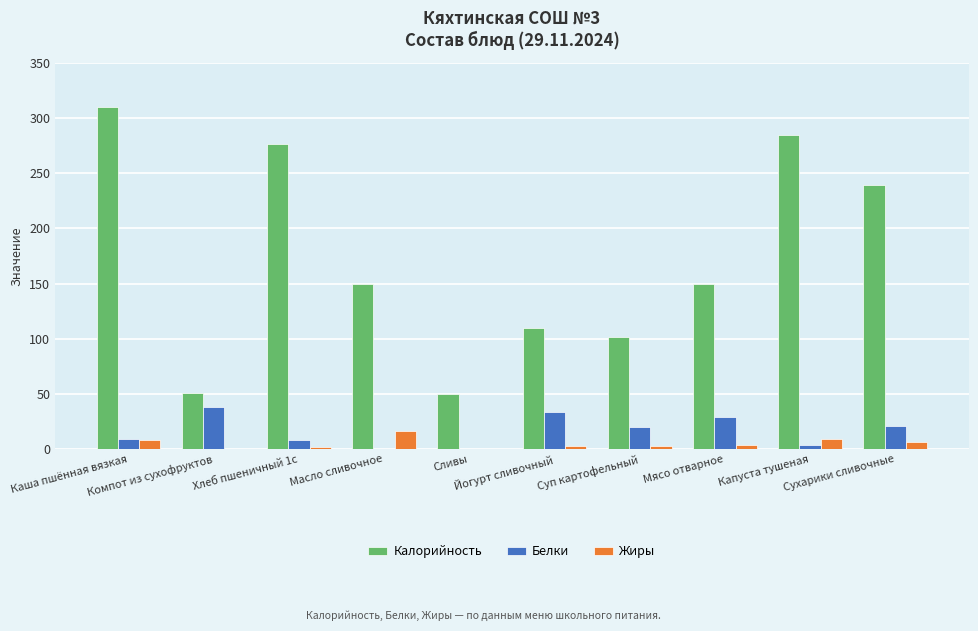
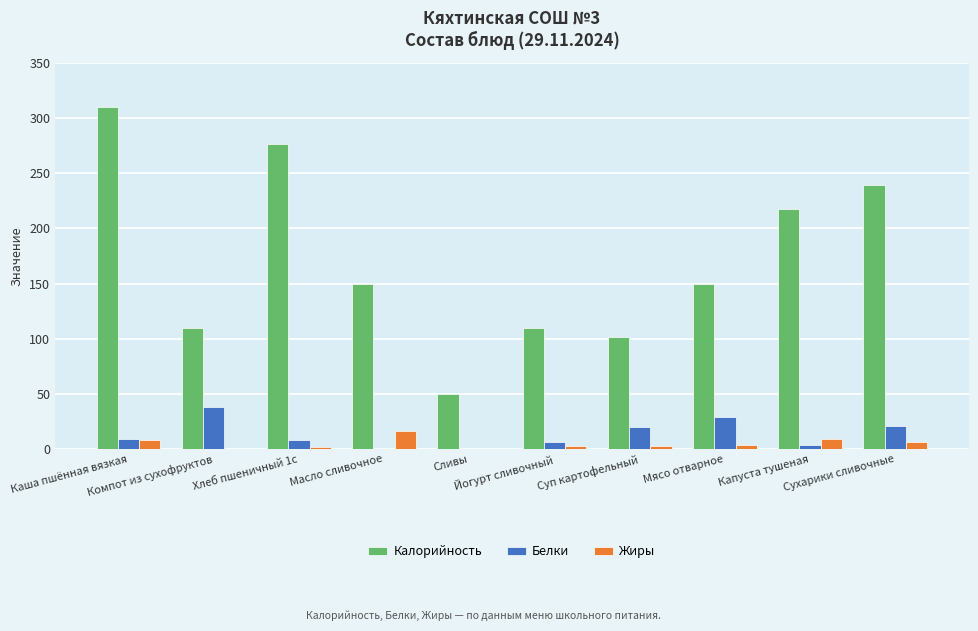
Калорийность, Компот из сухофруктов: 51 -> 110
Белки, Йогурт сливочный: 34 -> 6
Калорийность, Капуста тушеная: 285 -> 218
